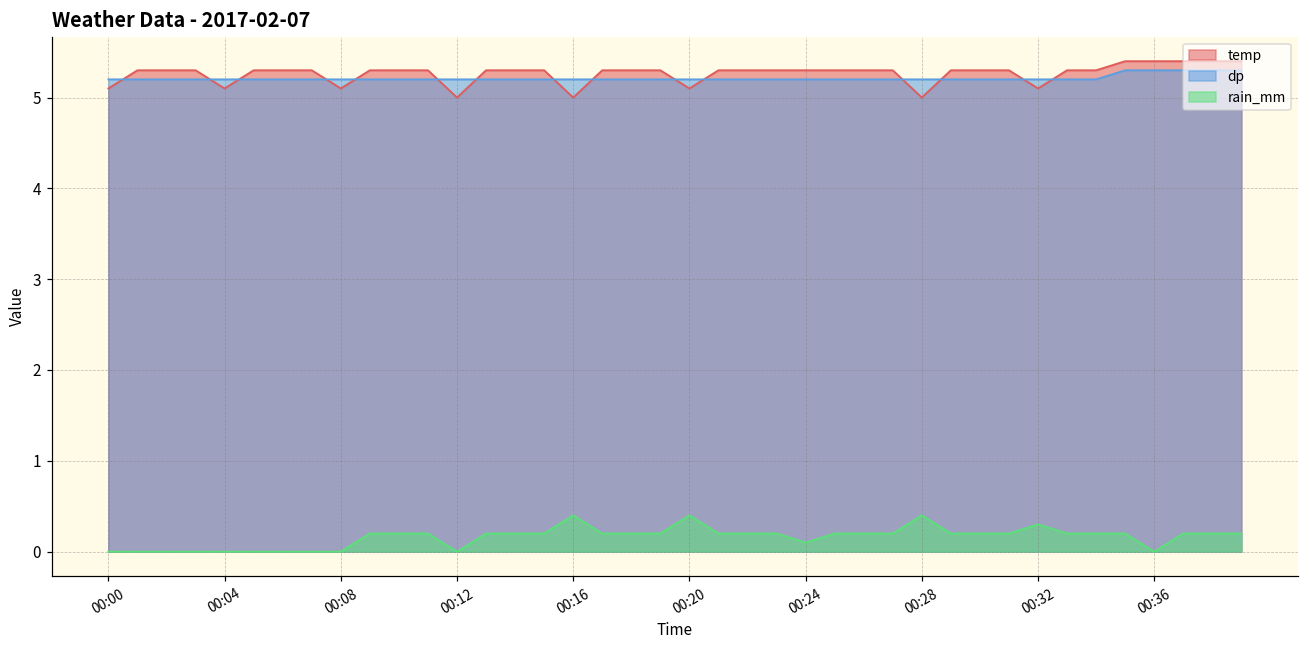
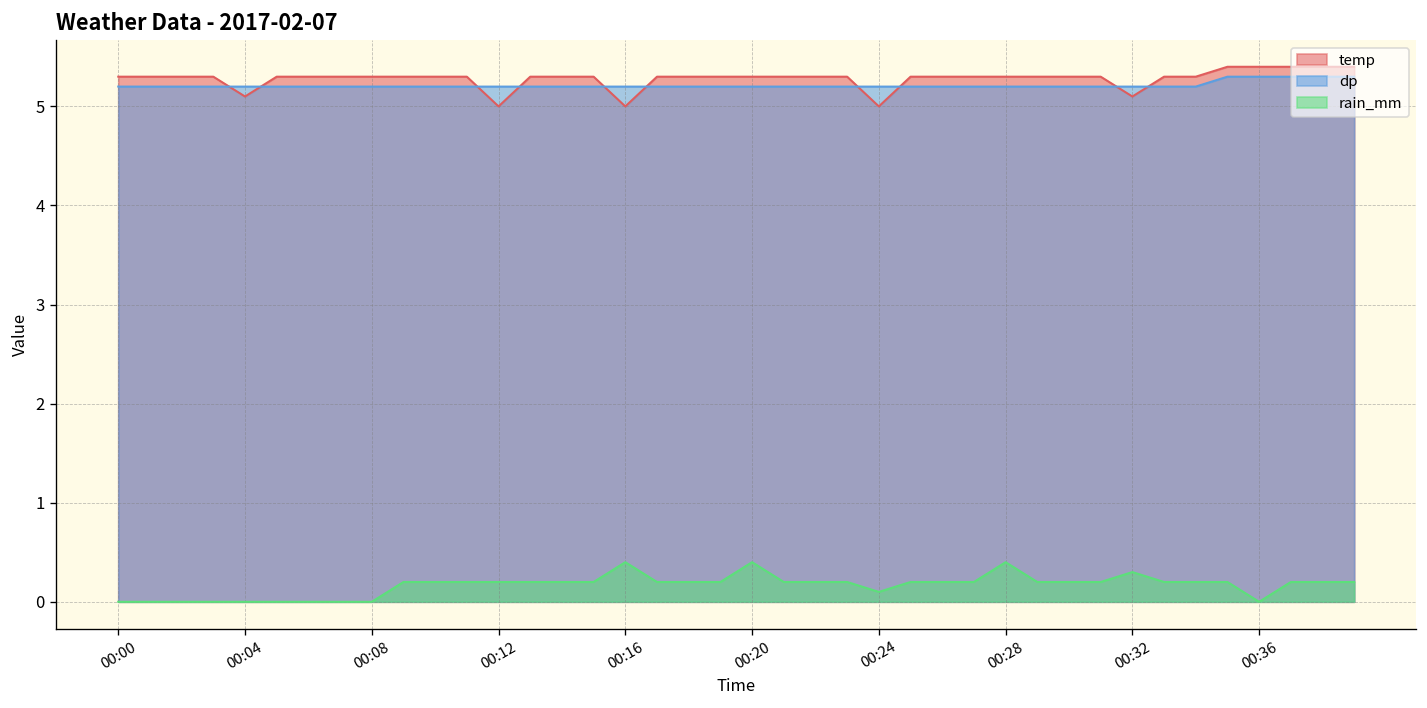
temp, 00:00: 5.1 -> 5.3
temp, 00:08: 5.1 -> 5.3
rain_mm, 00:12: 0.0 -> 0.2
temp, 00:20: 5.1 -> 5.3
temp, 00:24: 5.3 -> 5.0
temp, 00:28: 5.0 -> 5.3
